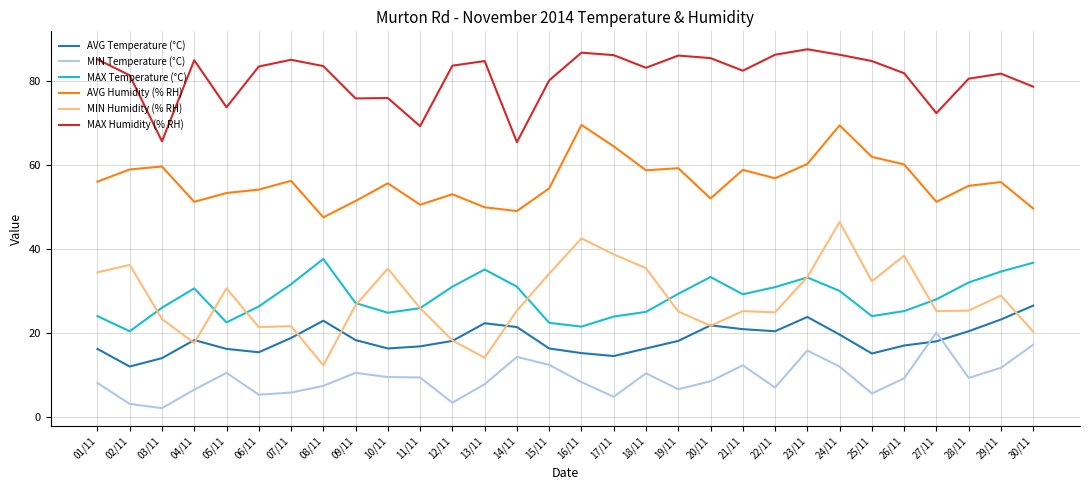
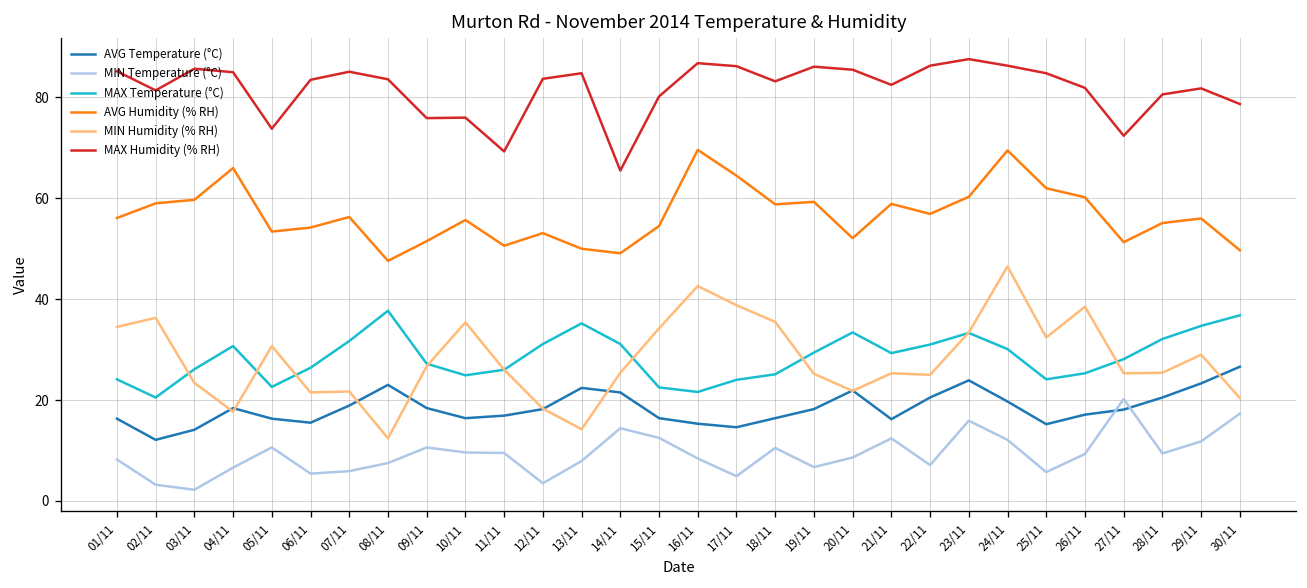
MAX Humidity (% RH), 03/11: 66 -> 86
AVG Humidity (% RH), 04/11: 51 -> 66
AVG Temperature (°C), 21/11: 21 -> 16
